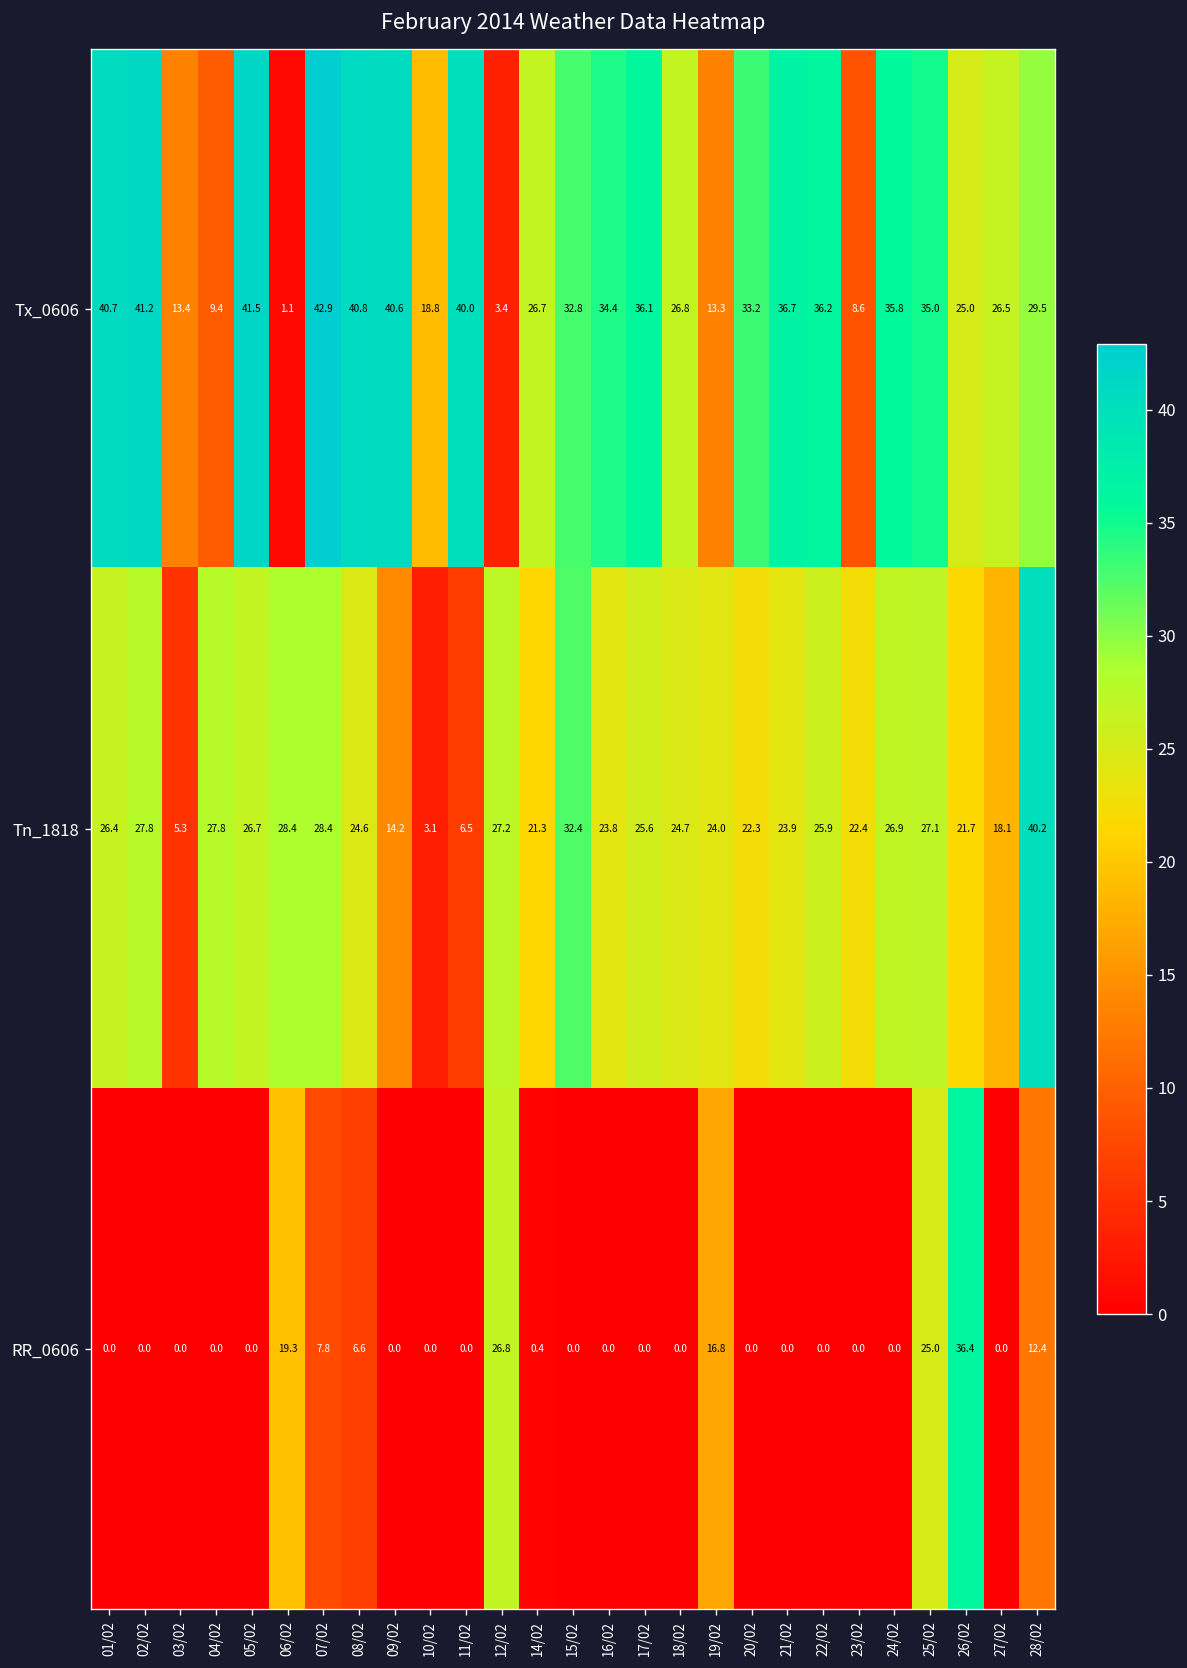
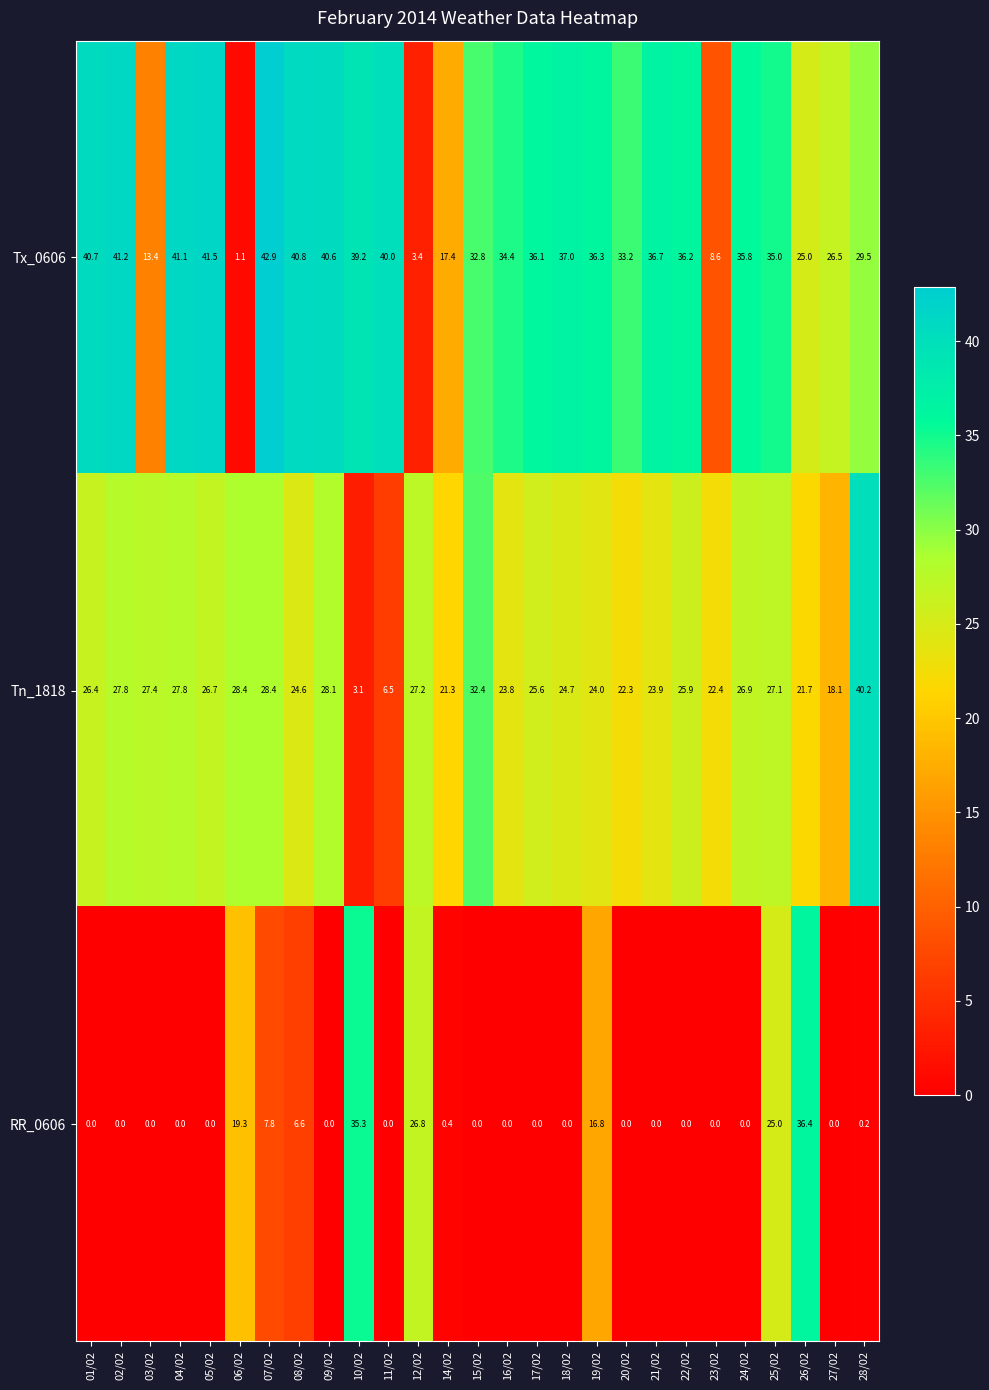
Tx_0606, 04/02: 9.4 -> 41.1
Tx_0606, 10/02: 18.8 -> 39.2
Tx_0606, 14/02: 26.7 -> 17.4
Tx_0606, 18/02: 26.8 -> 37.0
Tx_0606, 19/02: 13.3 -> 36.3
Tn_1818, 03/02: 5.3 -> 27.4
Tn_1818, 09/02: 14.2 -> 28.1
RR_0606, 10/02: 0.0 -> 35.3
RR_0606, 28/02: 12.4 -> 0.2
